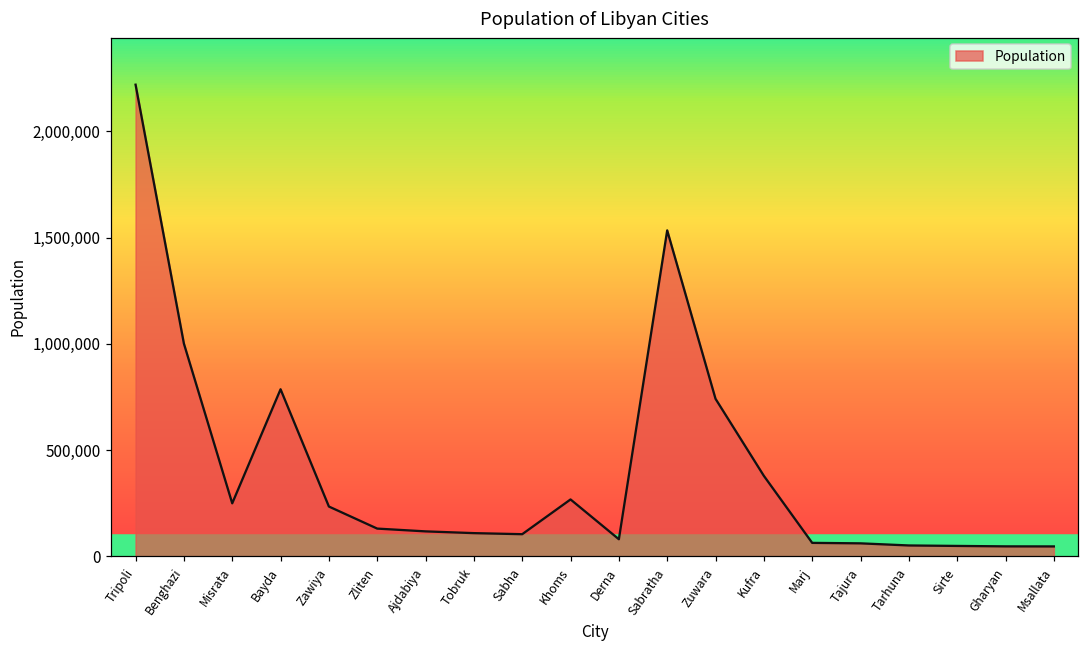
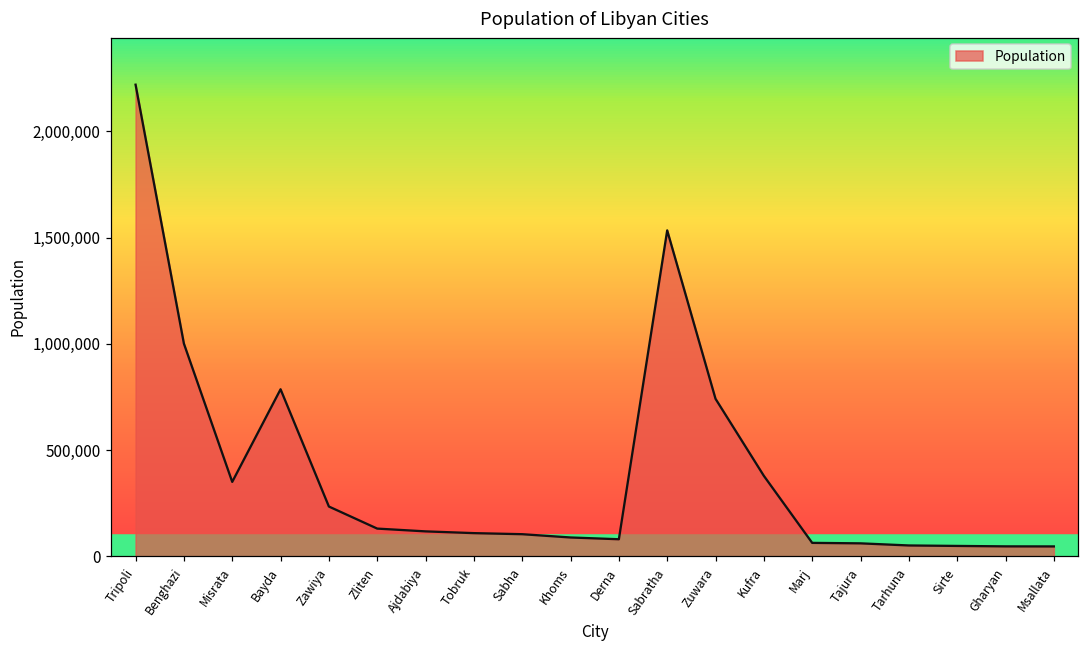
Misrata: 250,000 -> 350,000
Khoms: 270,000 -> 90,000
